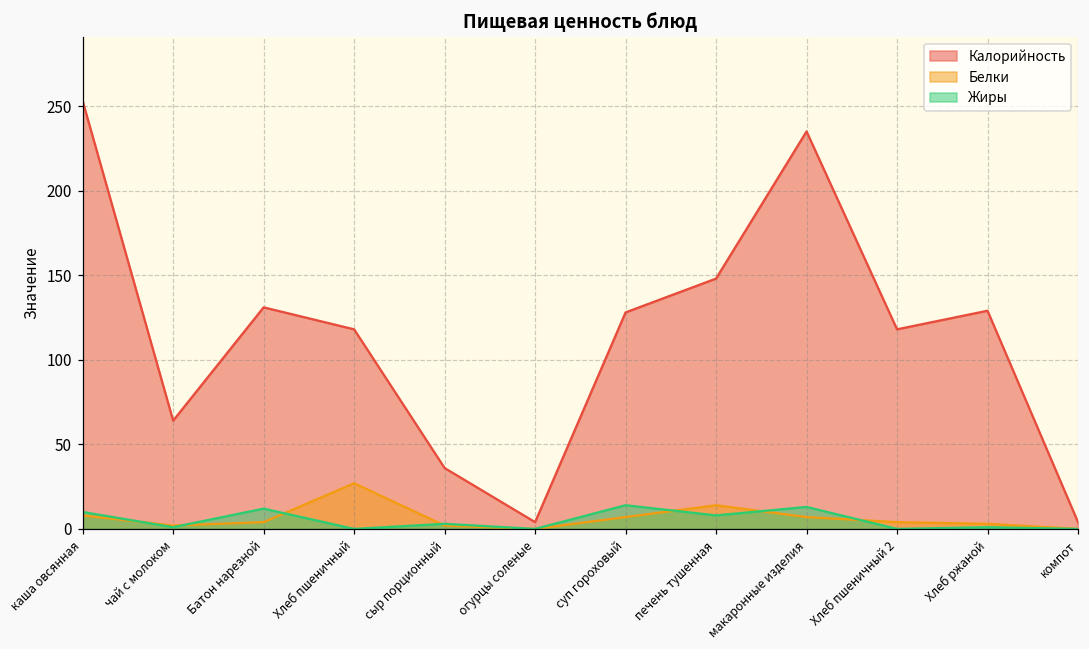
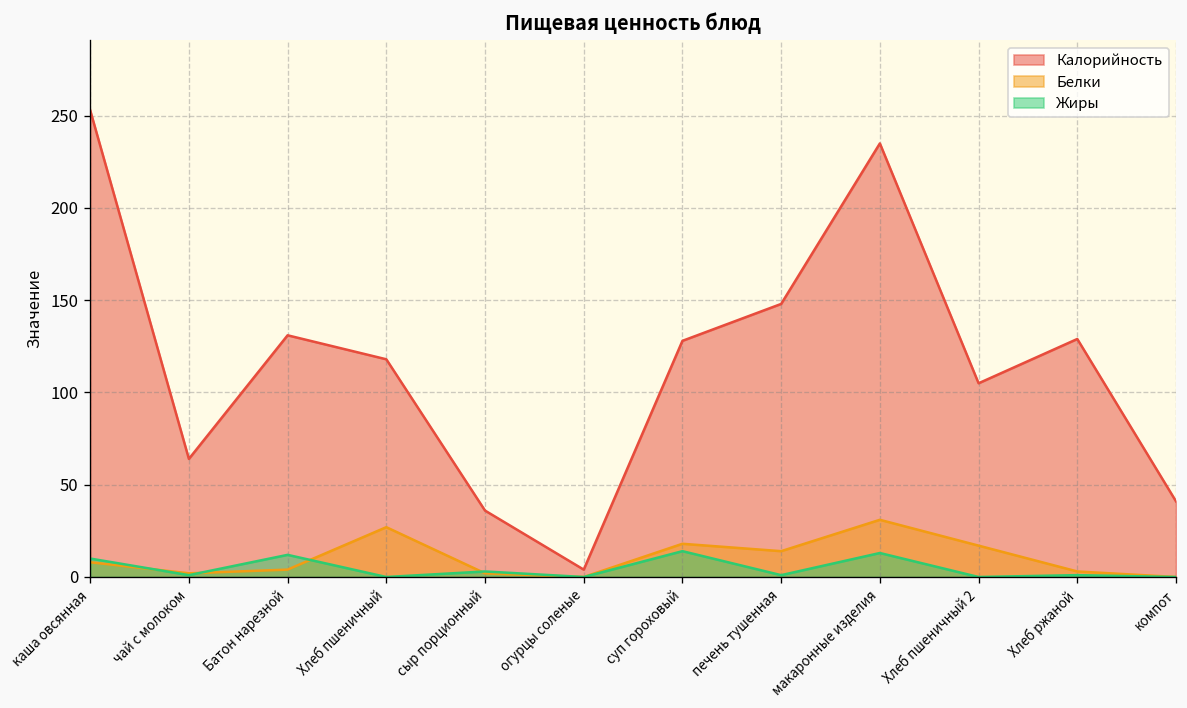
Белки, суп гороховый: 7 -> 18
Жиры, печень тушенная: 8 -> 1
Белки, макаронные изделия: 7 -> 31
Калорийность, Хлеб пшеничный 2: 118 -> 105
Белки, Хлеб пшеничный 2: 4 -> 17
Калорийность, компот: 4 -> 41
